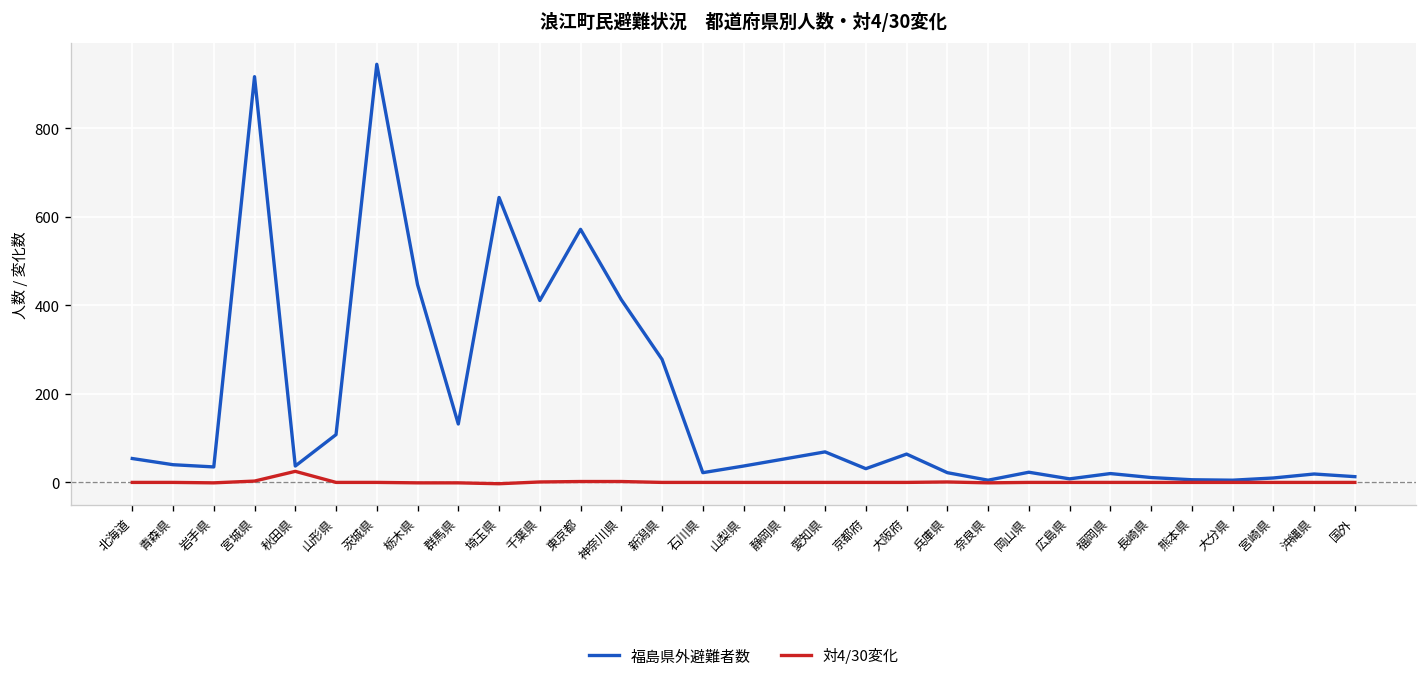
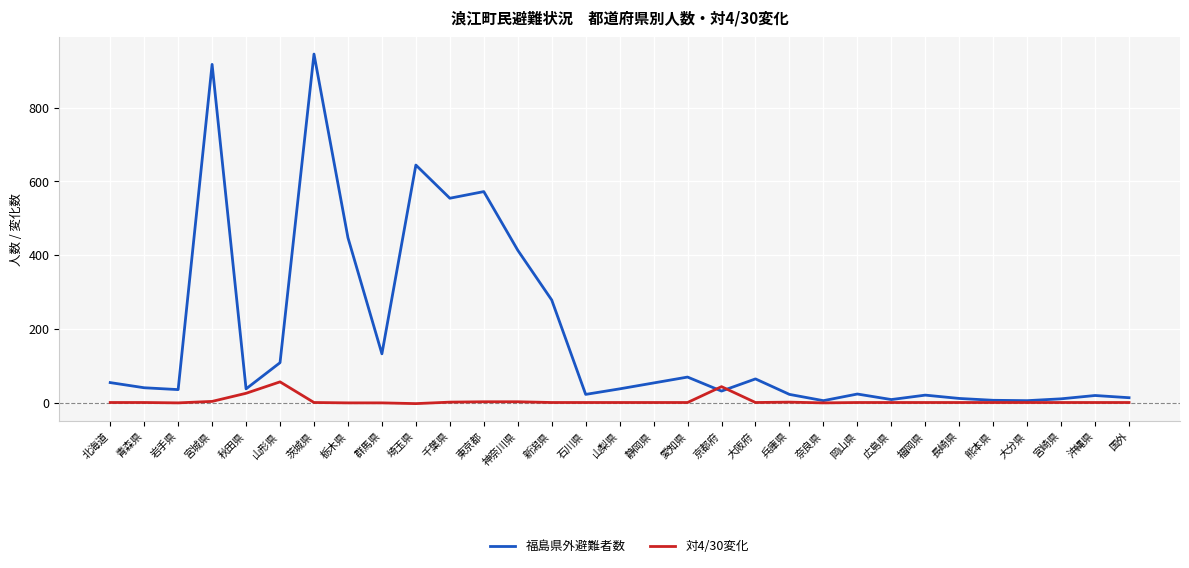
対4/30変化, 山形県: 0 -> 60
福島県外避難者数, 千葉県: 410 -> 550
対4/30変化, 京都府: 0 -> 40
